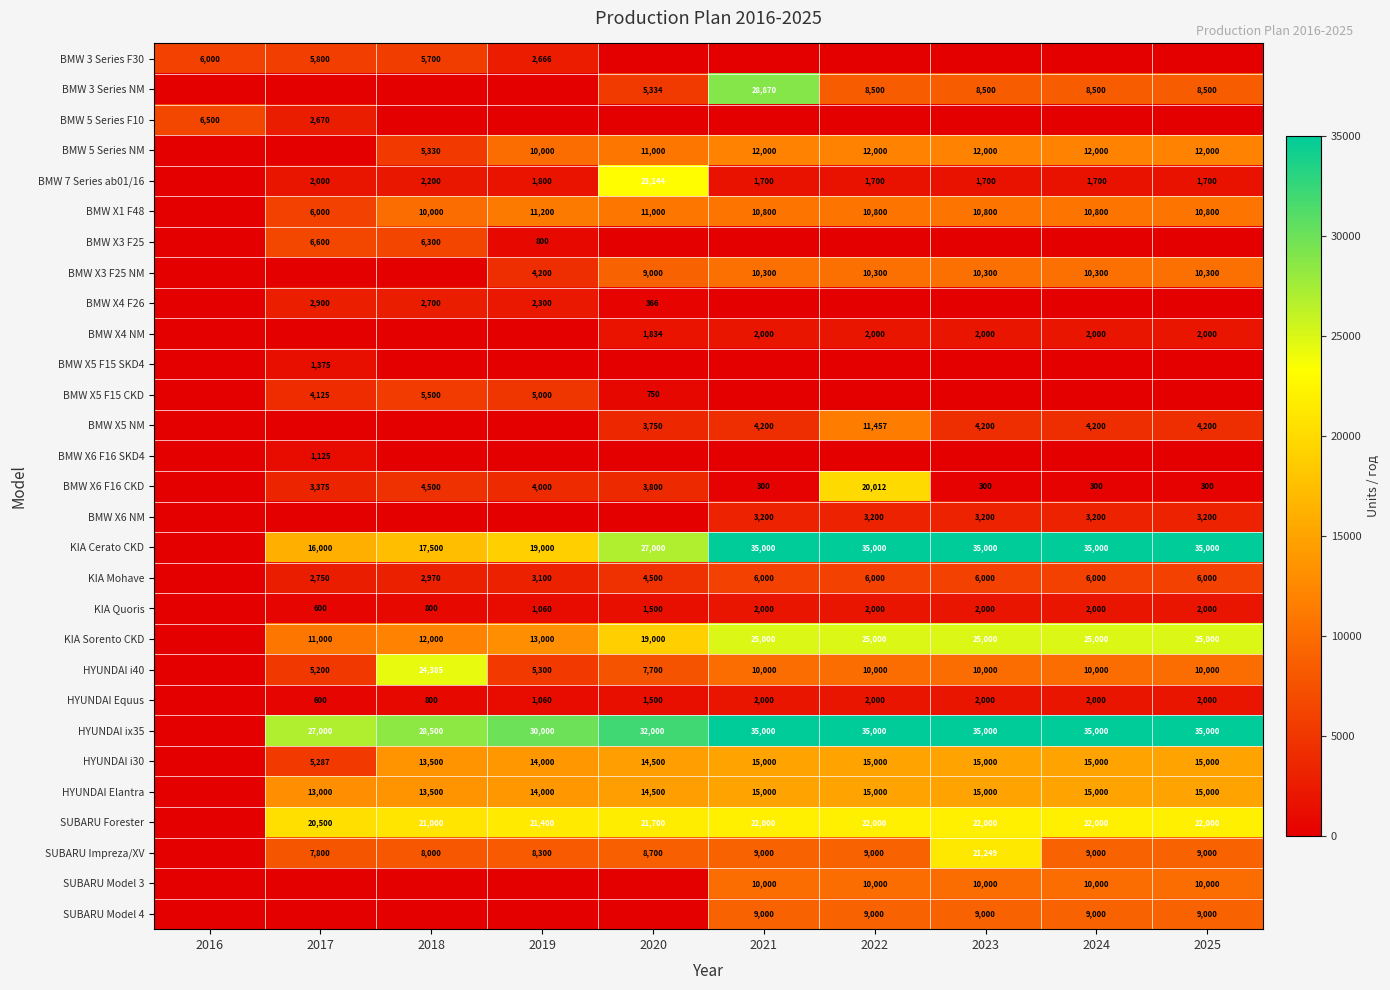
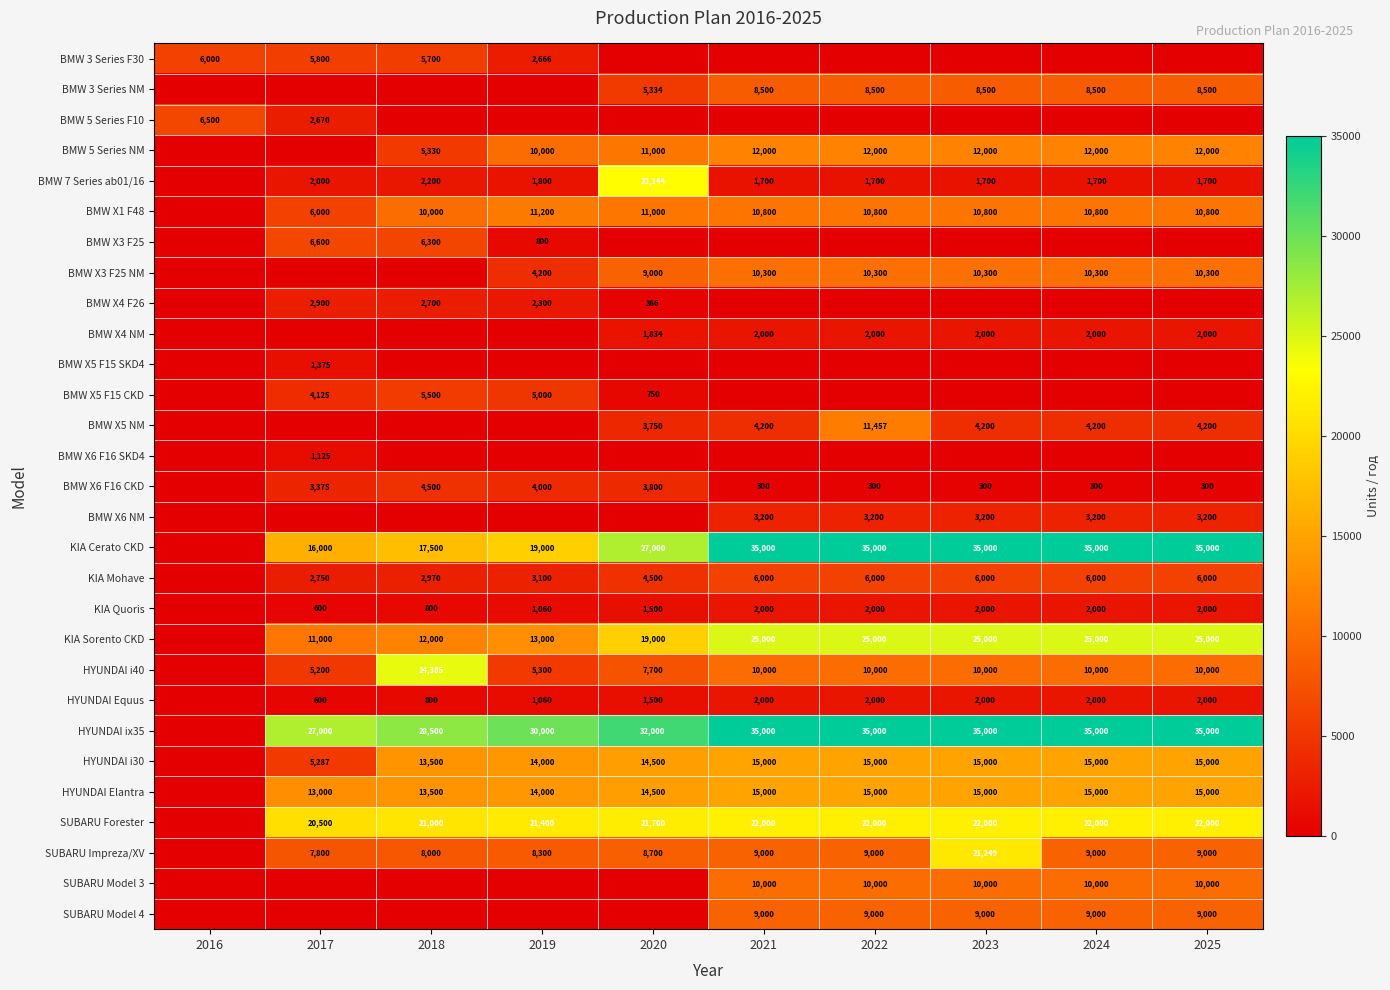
BMW 3 Series NM, 2021: 28,870 -> 8,500
BMW X6 F16 CKD, 2022: 20,012 -> 300
